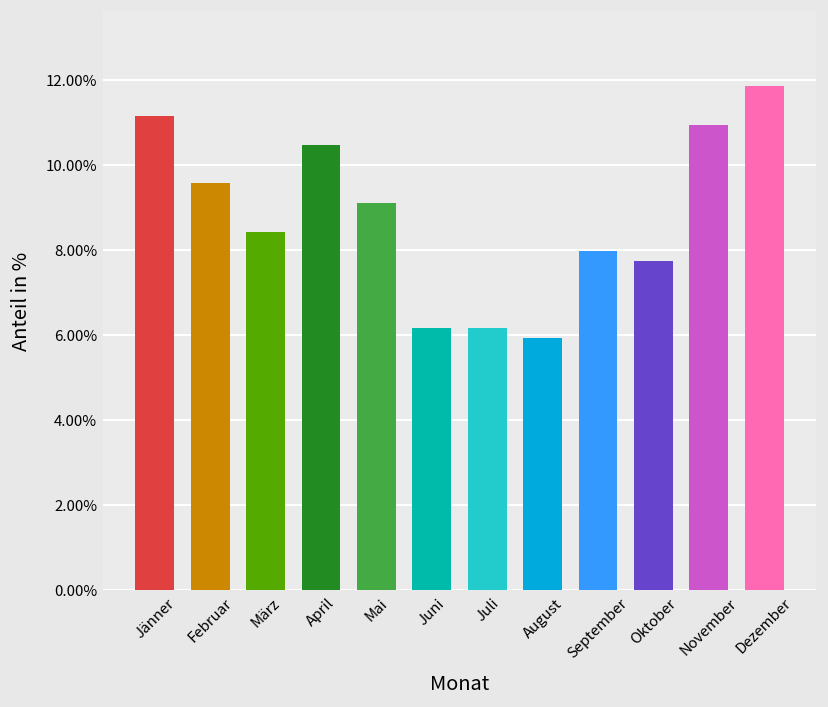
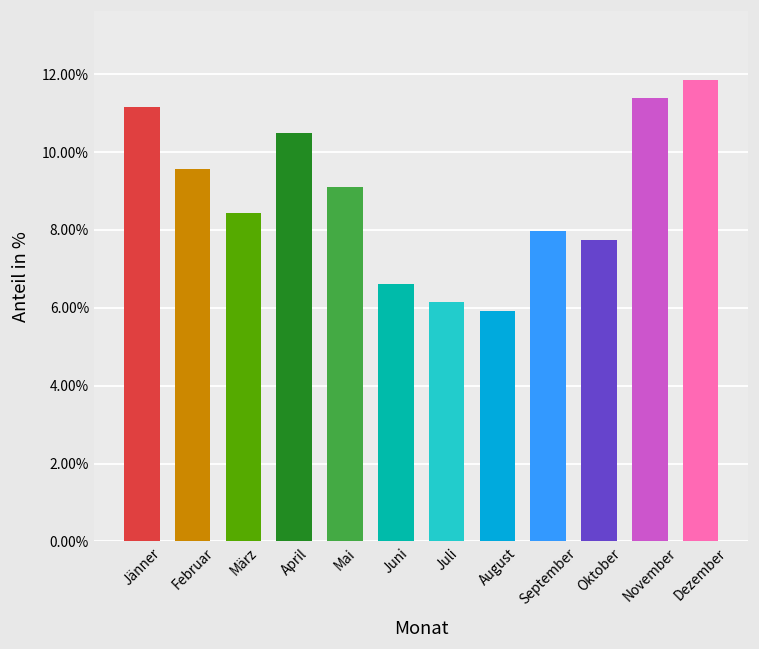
Juni: 6.2% -> 6.6%
November: 10.9% -> 11.4%
